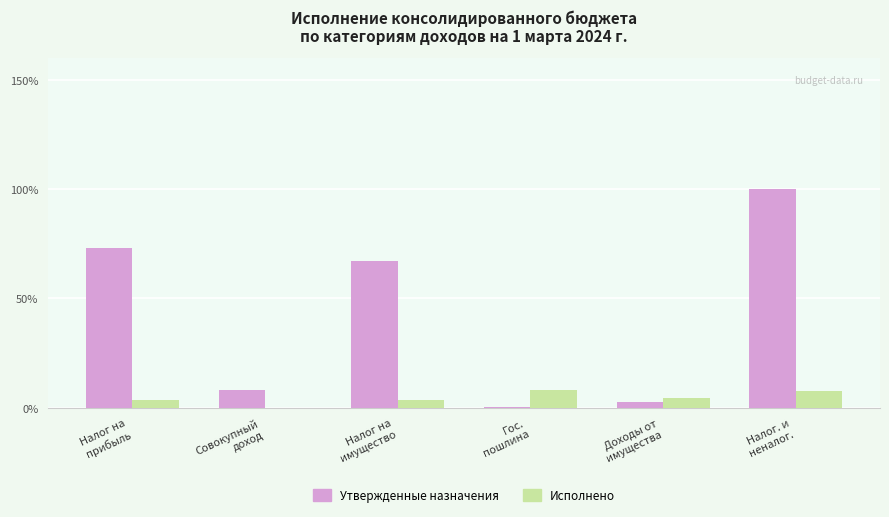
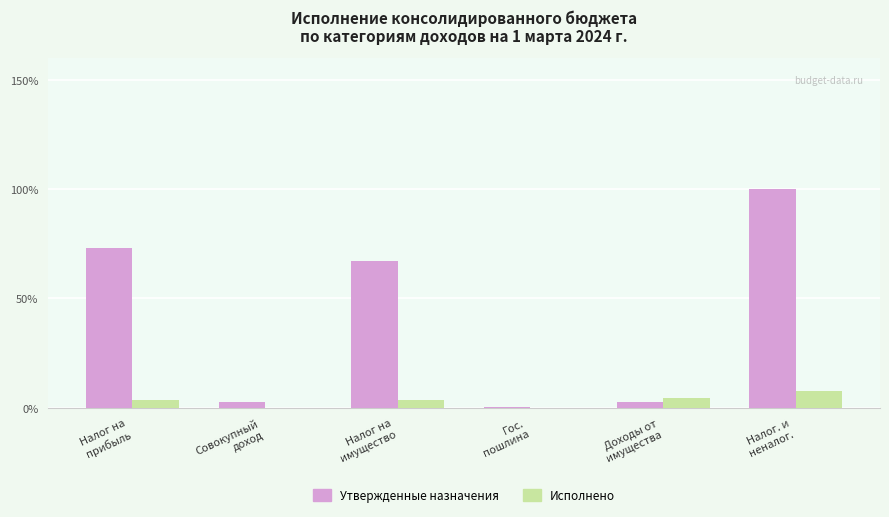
Утвержденные назначения, Совокупный доход: 8% -> 2%
Исполнено, Гос. пошлина: 8% -> 0%
